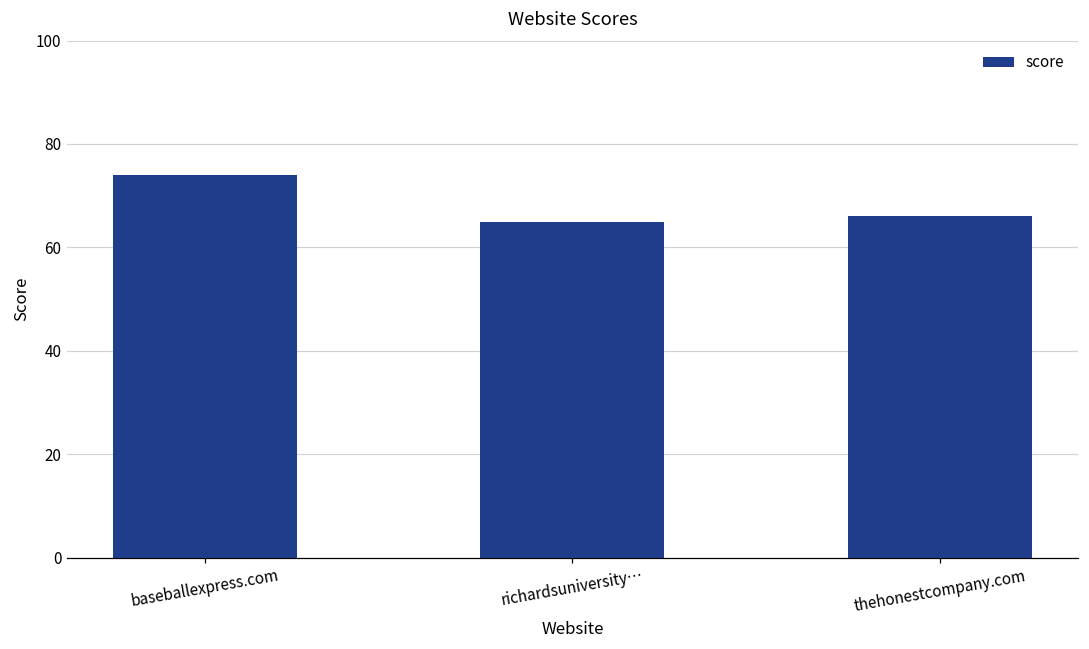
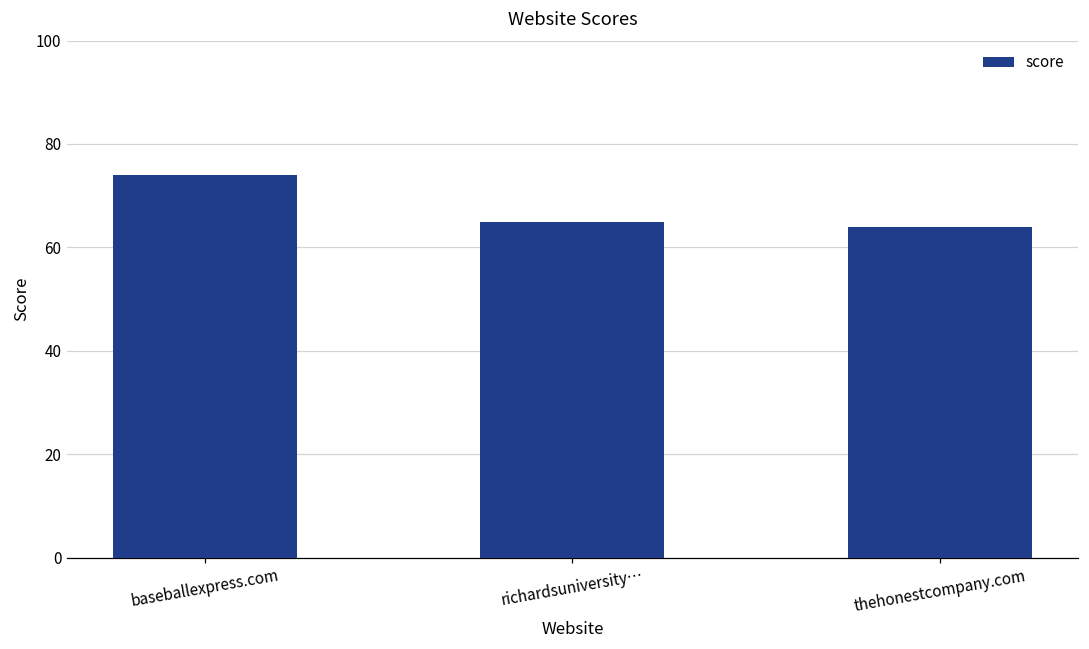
thehonestcompany.com: 66 -> 64
